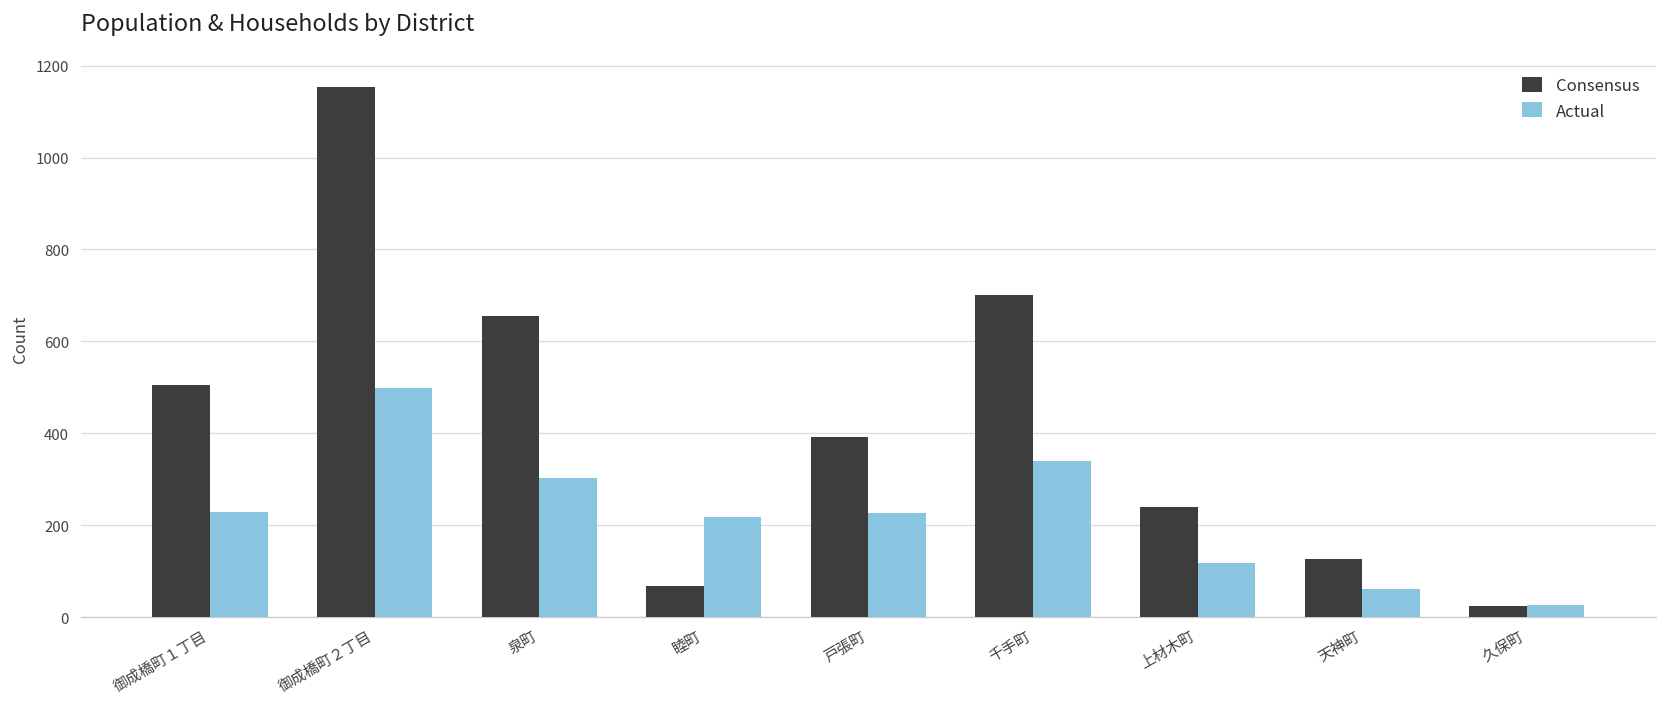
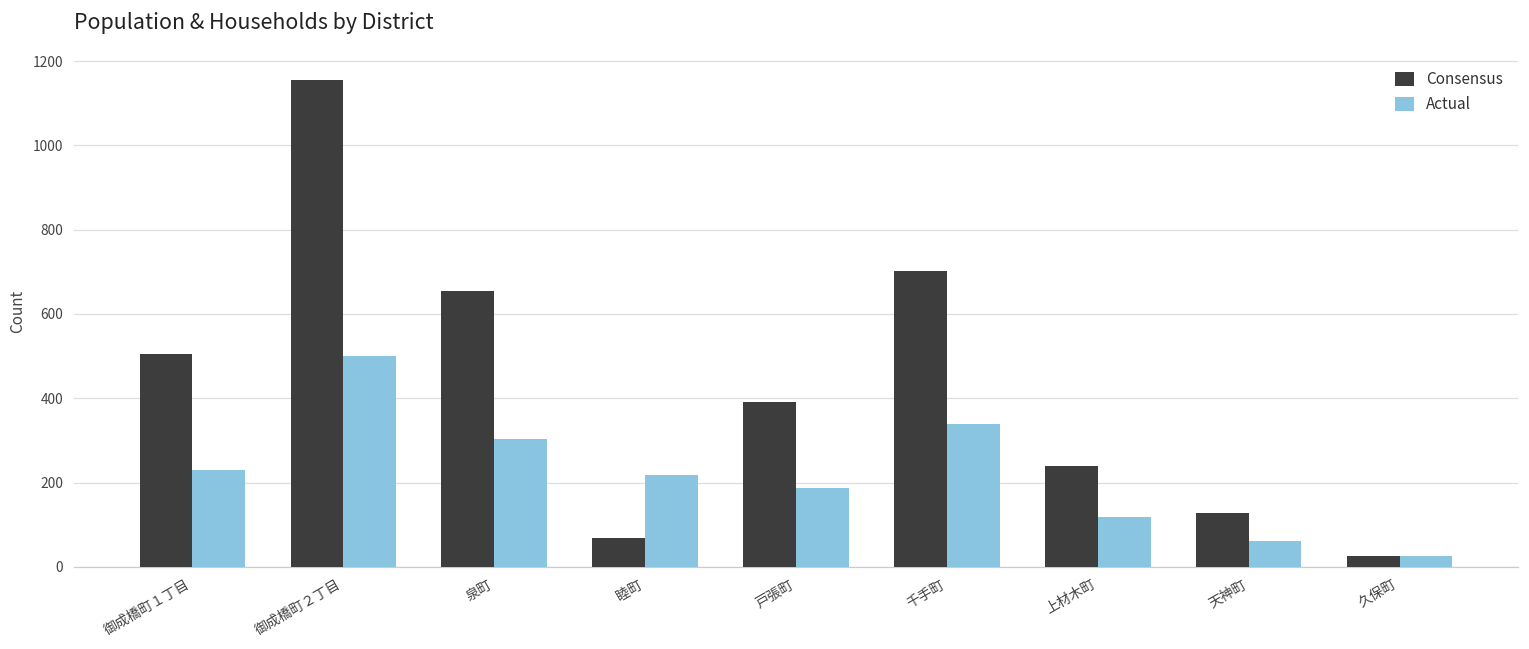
Actual, 戸張町: 230 -> 190
